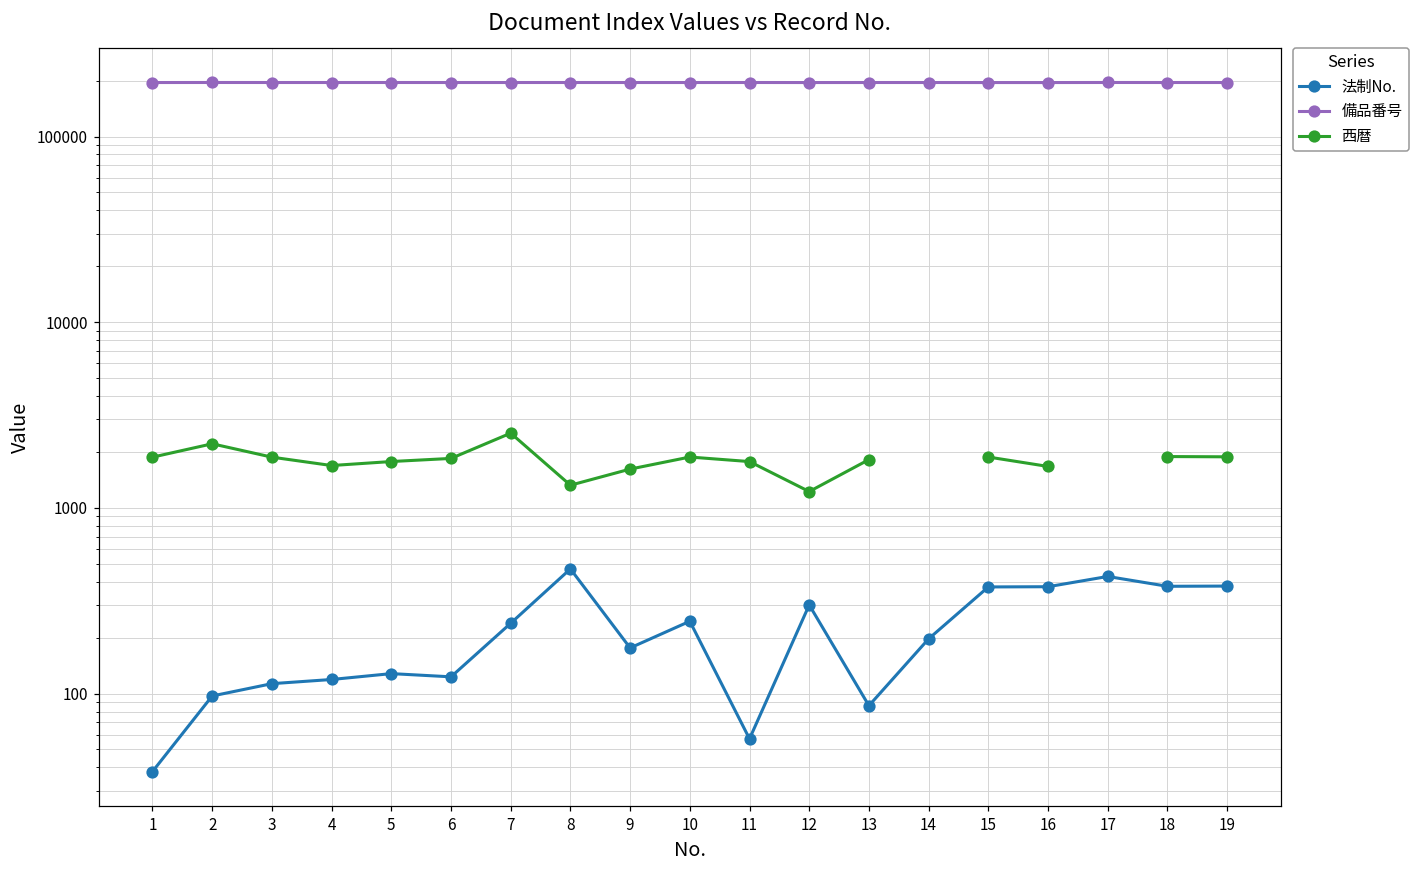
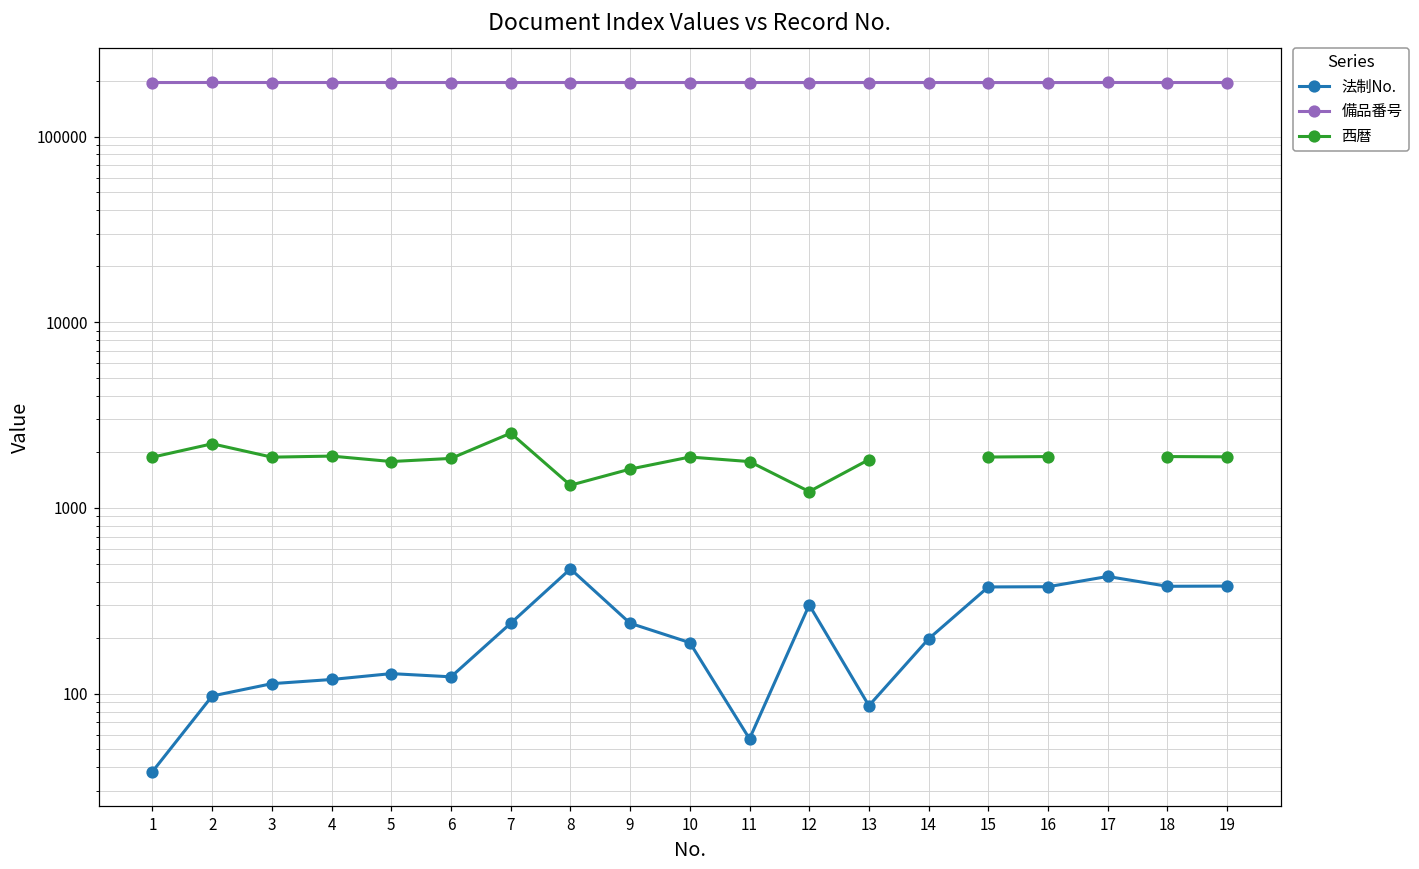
西暦, 4: 1700 -> 1900
法制No., 9: 180 -> 240
法制No., 10: 250 -> 190
西暦, 16: 1700 -> 1900
